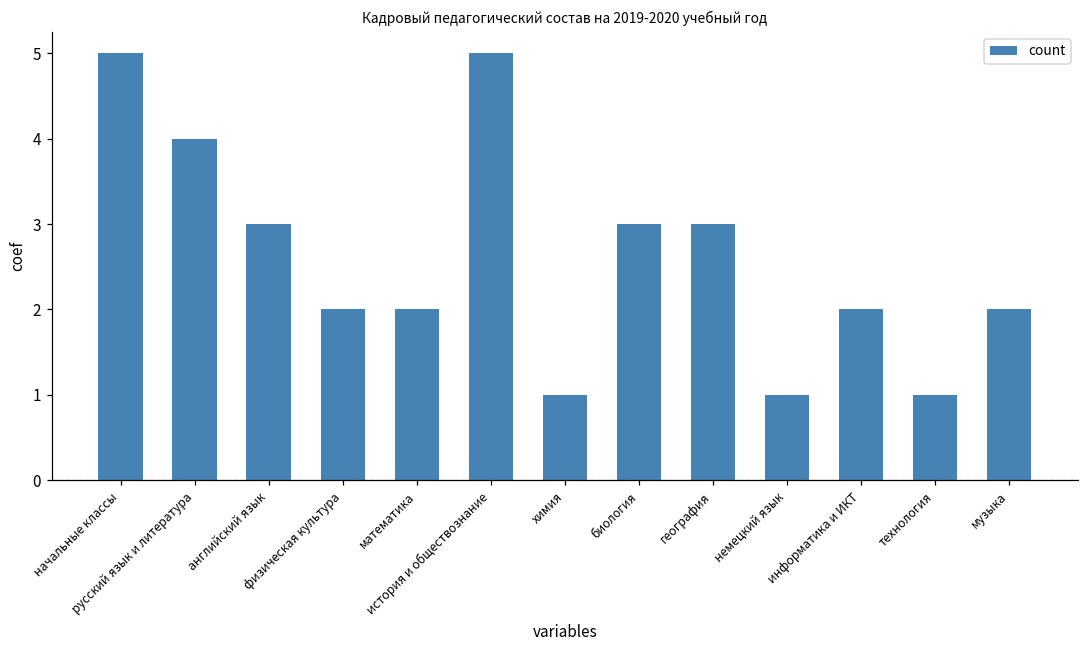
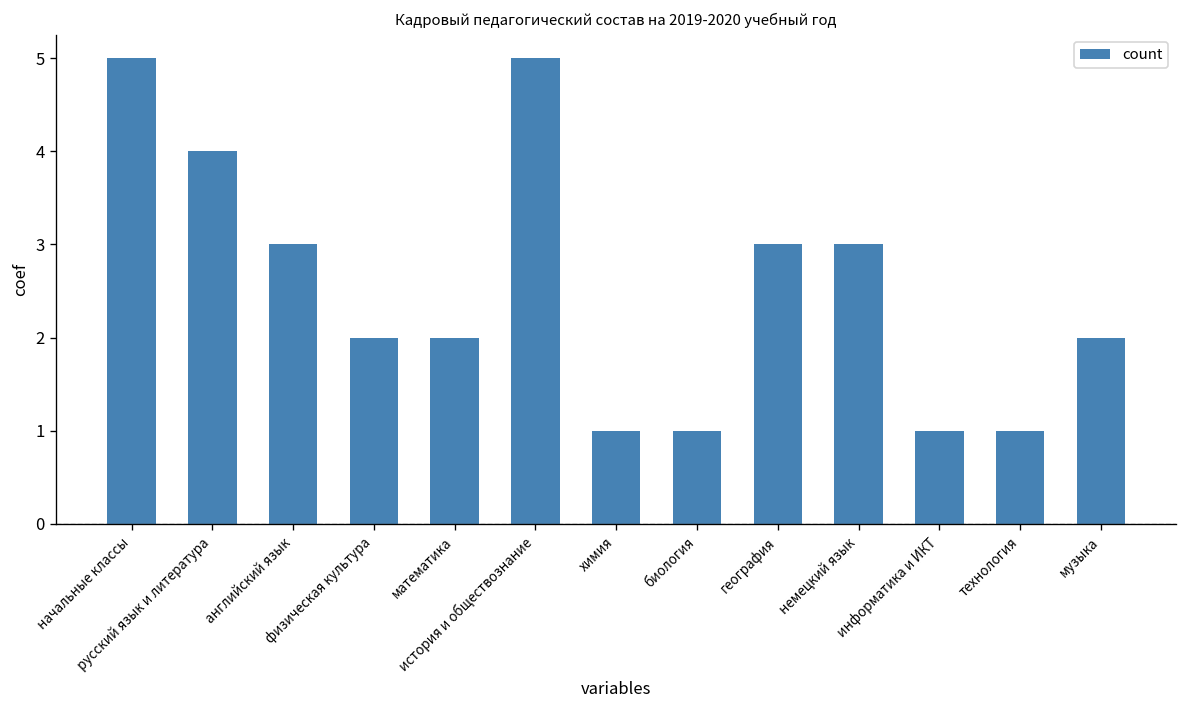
биология: 3 -> 1
немецкий язык: 1 -> 3
информатика и ИКТ: 2 -> 1
